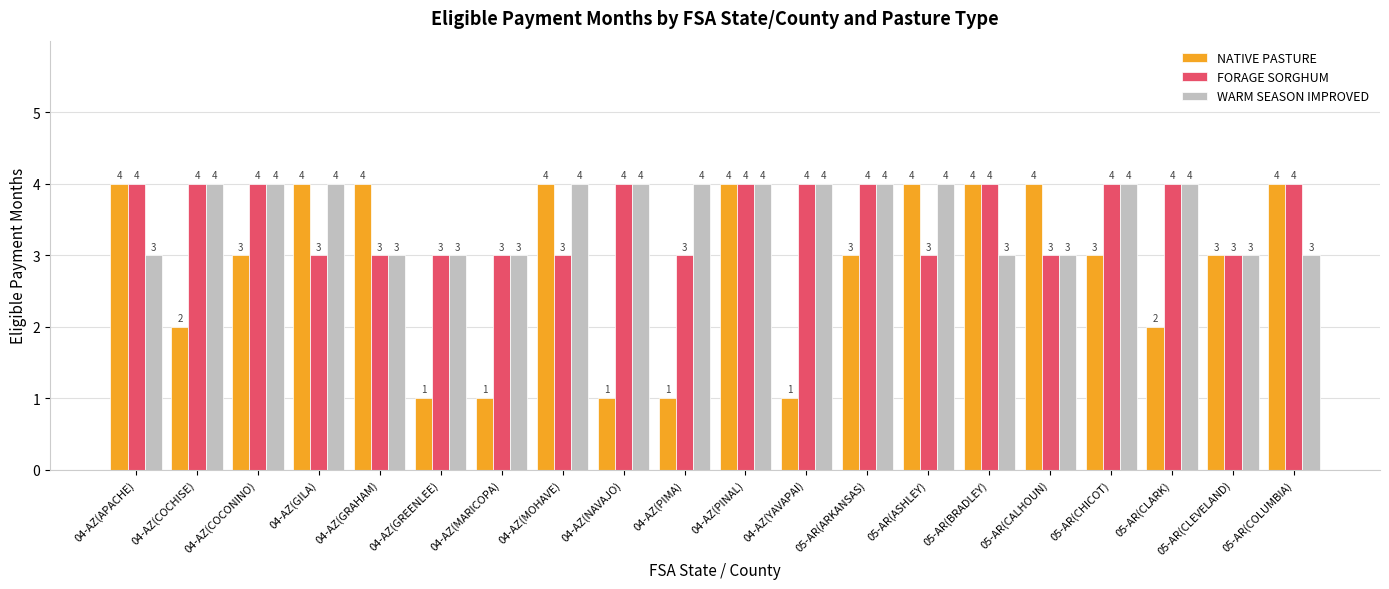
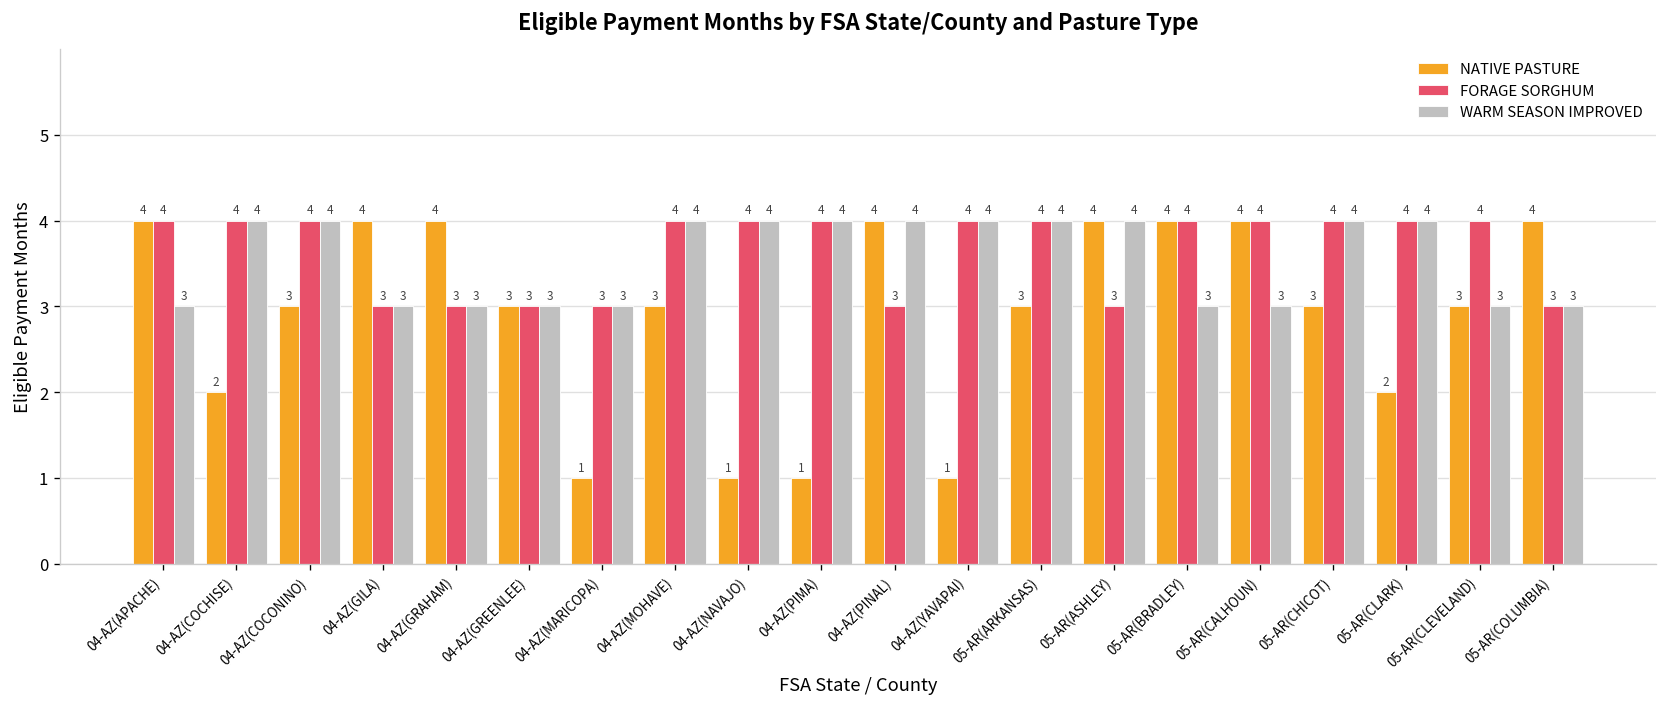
WARM SEASON IMPROVED, 04-AZ(GILA): 4 -> 3
NATIVE PASTURE, 04-AZ(GREENLEE): 1 -> 3
NATIVE PASTURE, 04-AZ(MOHAVE): 4 -> 3
FORAGE SORGHUM, 04-AZ(MOHAVE): 3 -> 4
FORAGE SORGHUM, 04-AZ(PIMA): 3 -> 4
FORAGE SORGHUM, 04-AZ(PINAL): 4 -> 3
FORAGE SORGHUM, 05-AR(CALHOUN): 3 -> 4
FORAGE SORGHUM, 05-AR(CLEVELAND): 3 -> 4
FORAGE SORGHUM, 05-AR(COLUMBIA): 4 -> 3
